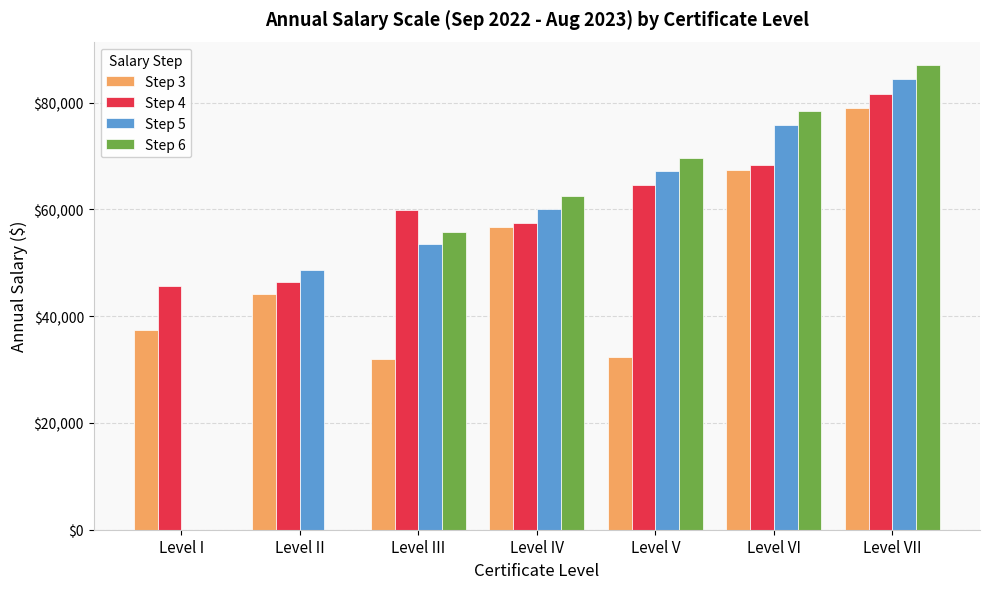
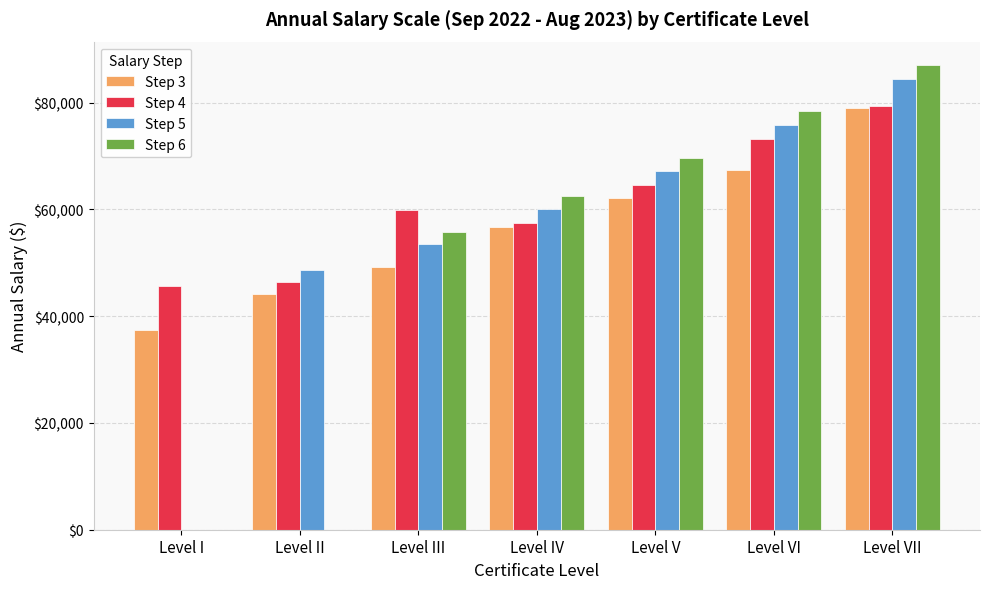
Step 3, Level III: $32,000 -> $49,000
Step 3, Level V: $32,000 -> $62,000
Step 4, Level VI: $68,000 -> $73,000
Step 4, Level VII: $82,000 -> $79,000
